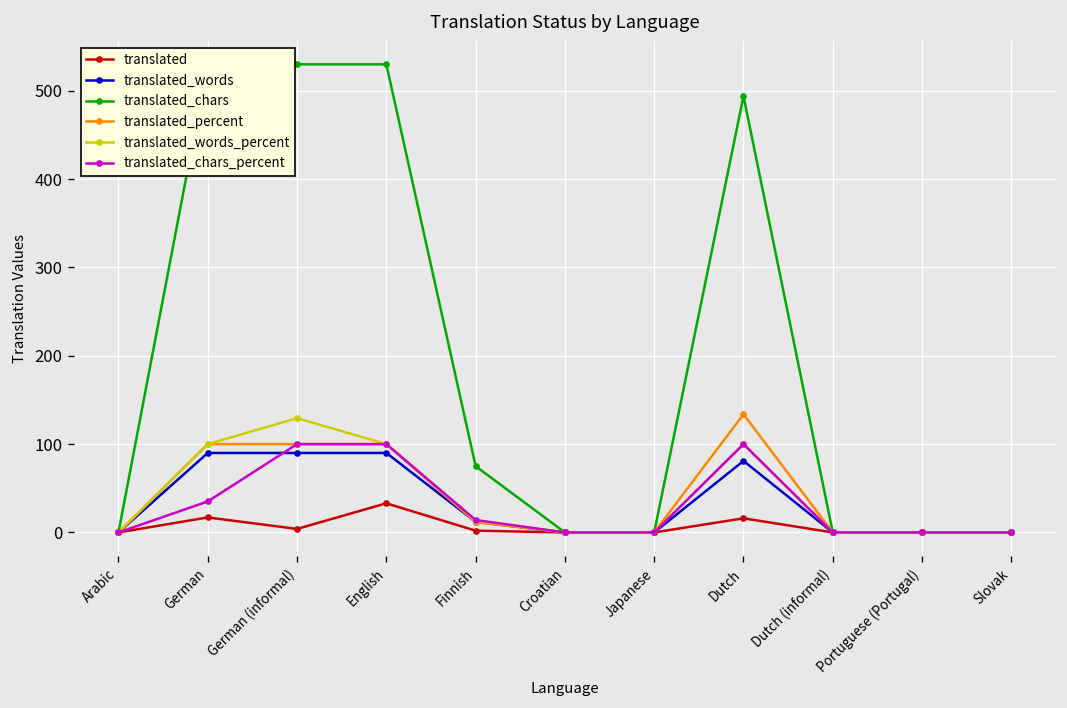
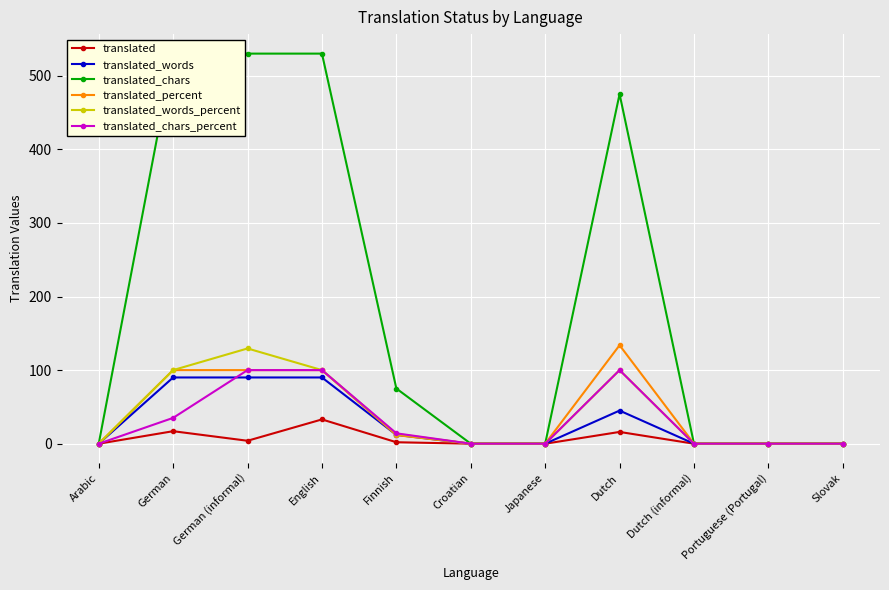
translated_words, Dutch: 80 -> 50
translated_chars, Dutch: 490 -> 480
